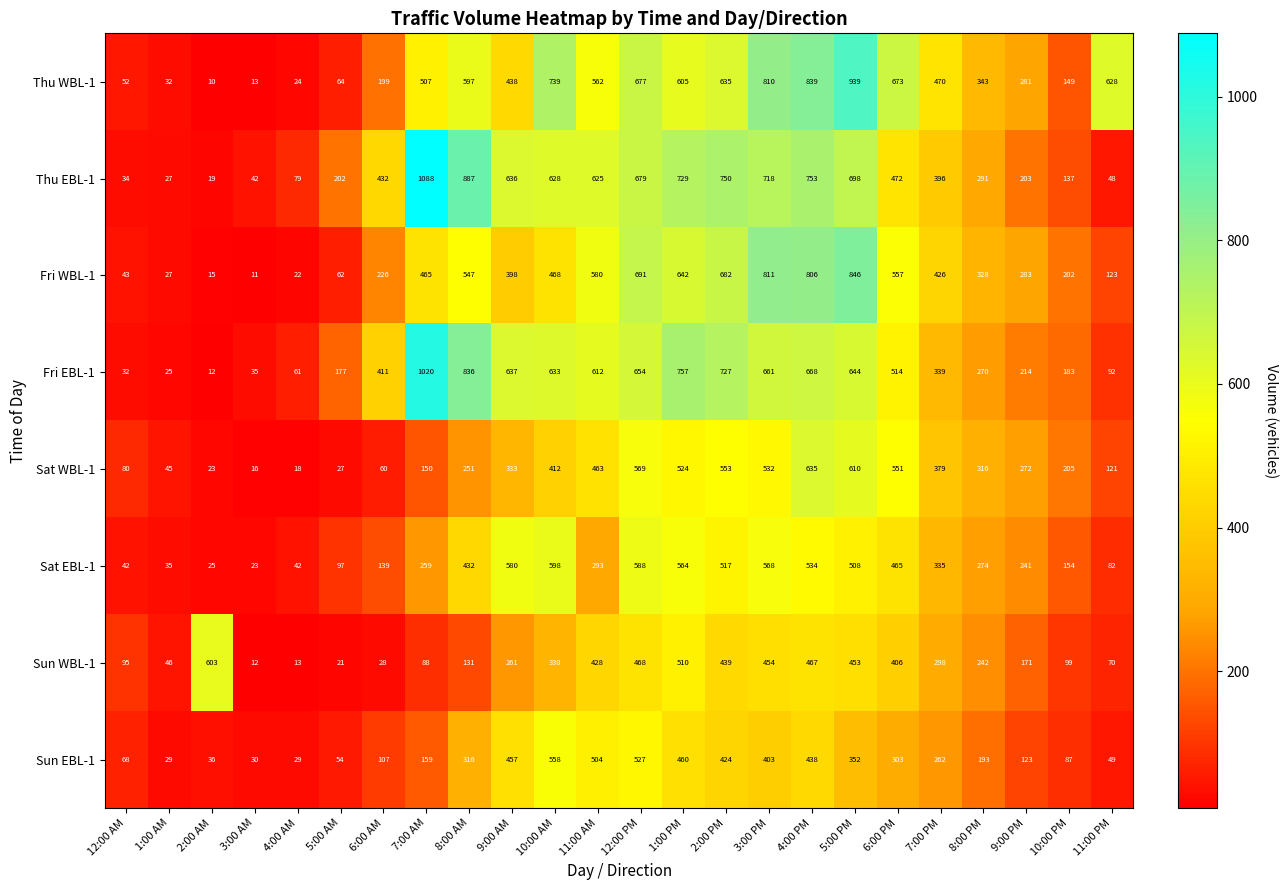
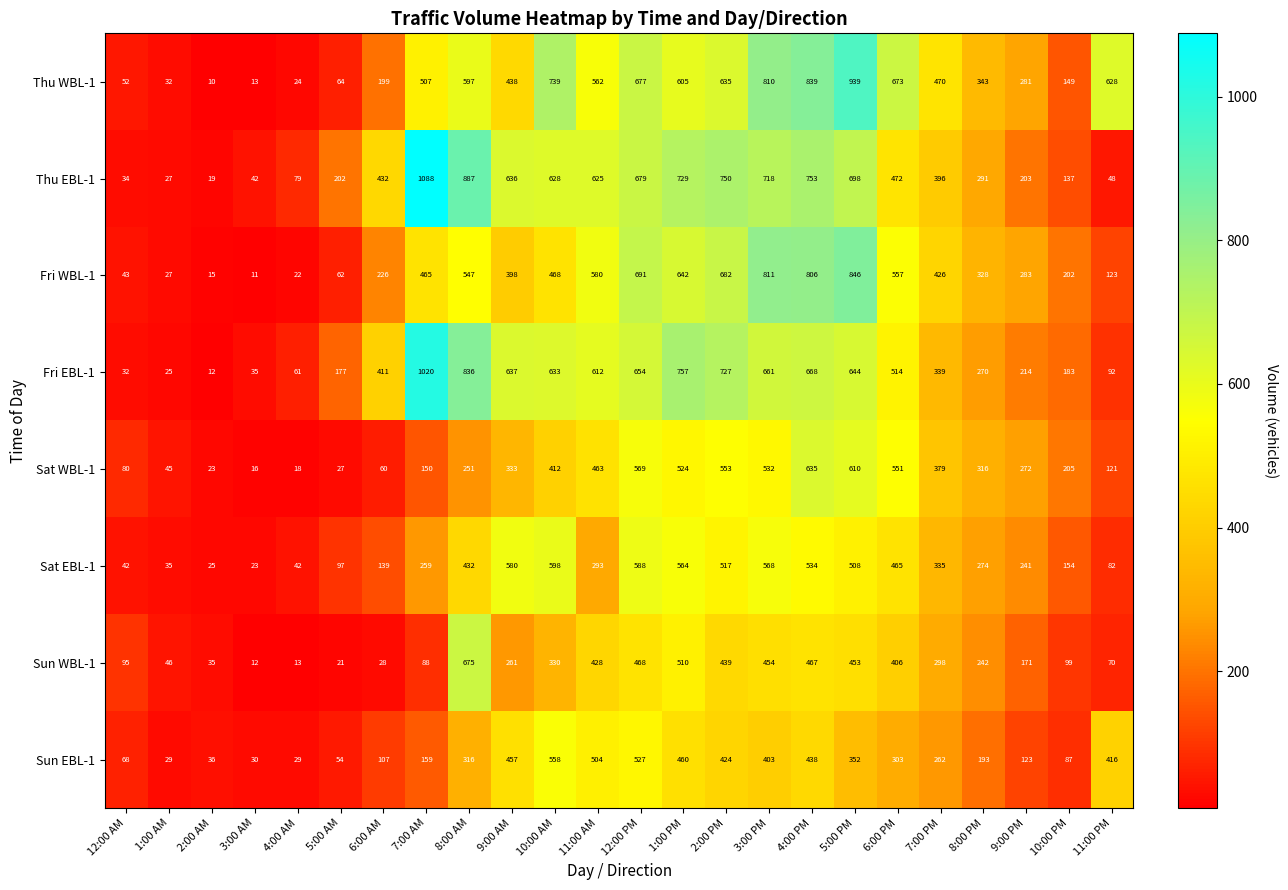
Sun WBL-1, 2:00 AM: 603 -> 35
Sun WBL-1, 8:00 AM: 131 -> 675
Sun EBL-1, 11:00 PM: 49 -> 416
